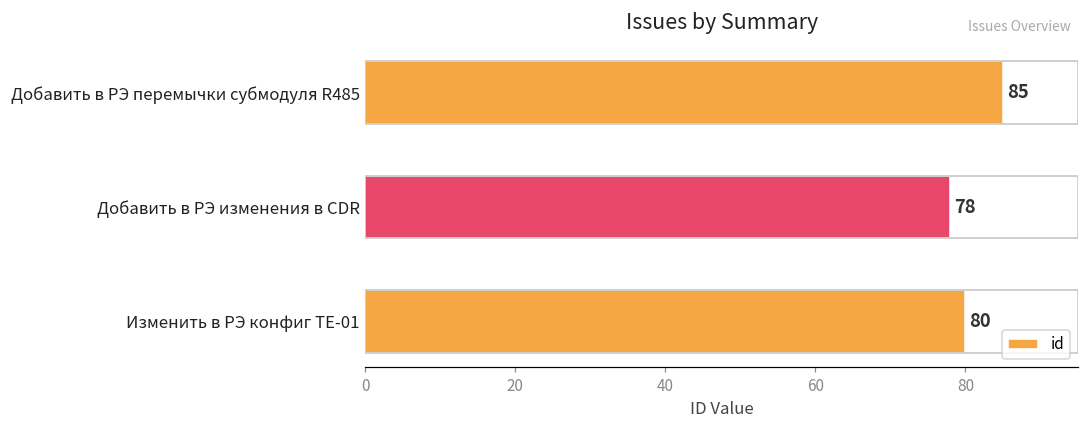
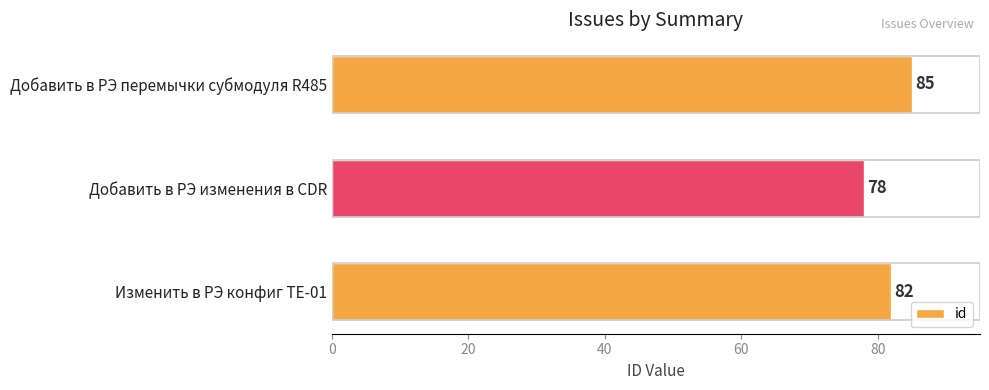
Изменить в РЭ конфиг TE-01: 80 -> 82
